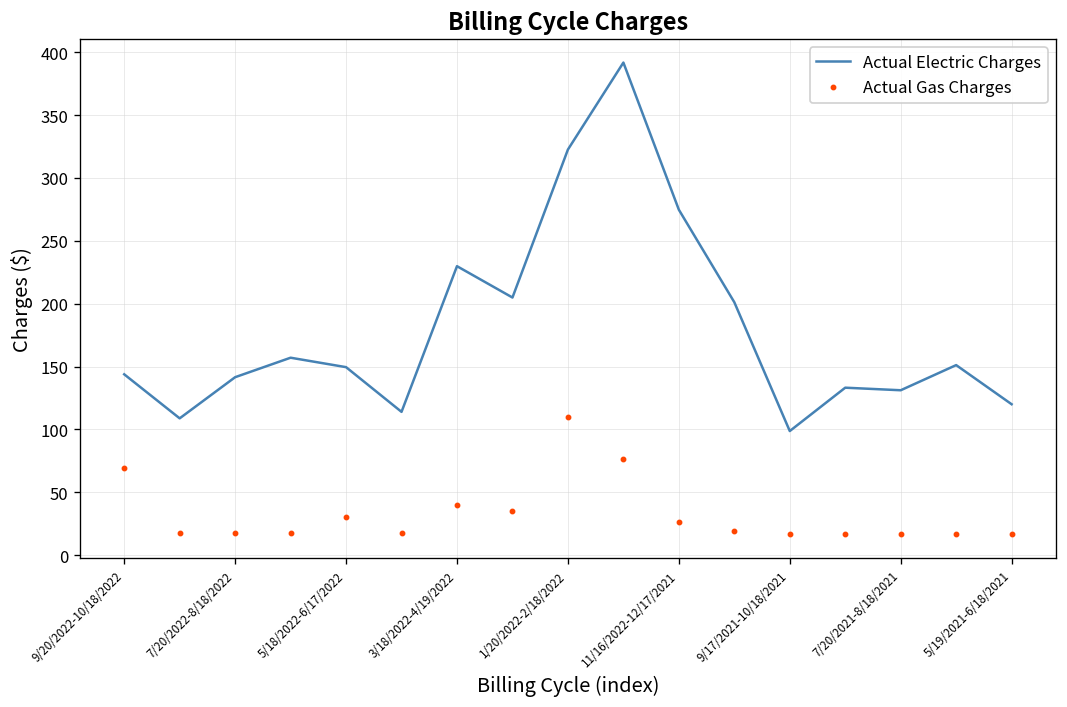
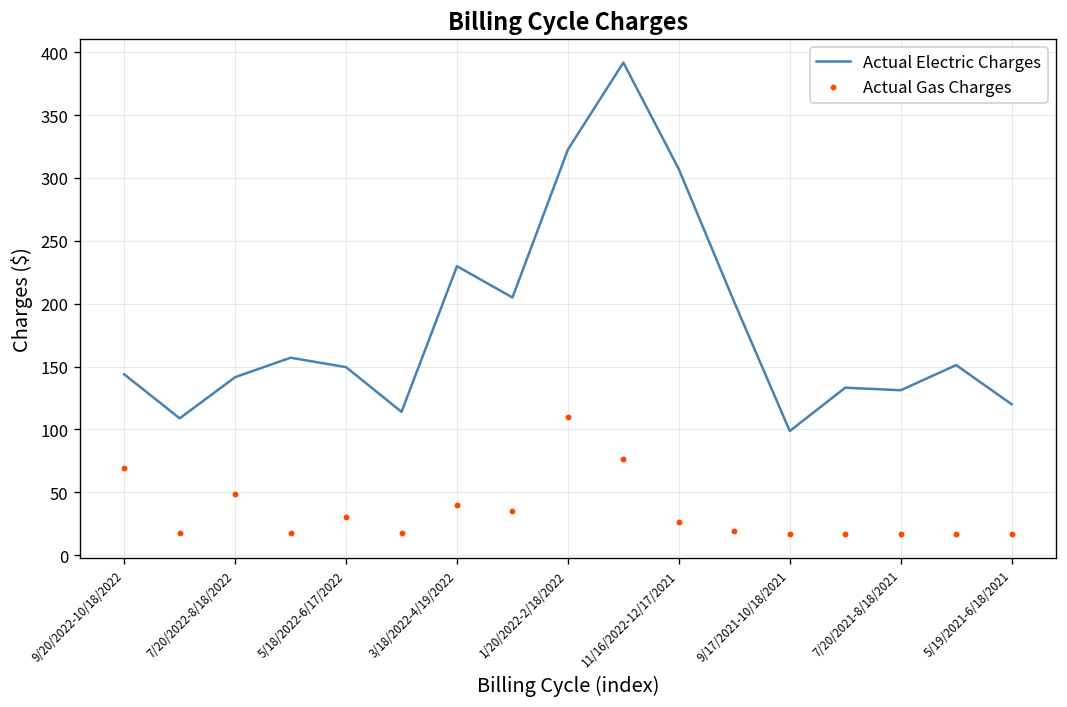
Actual Gas Charges, 7/20/2022-8/18/2022: 18 -> 49
Actual Electric Charges, 11/16/2022-12/17/2021: 275 -> 307
